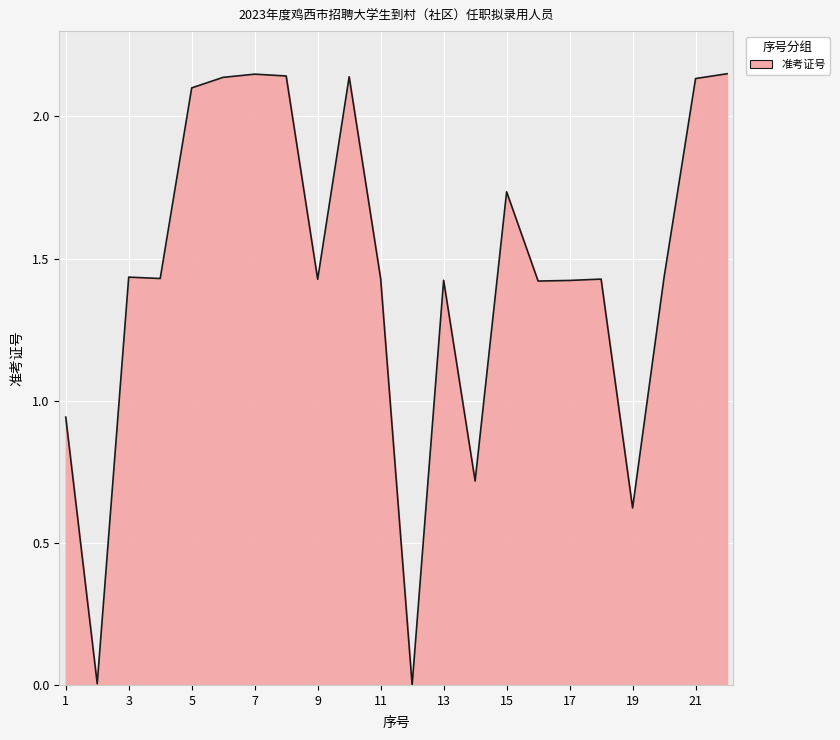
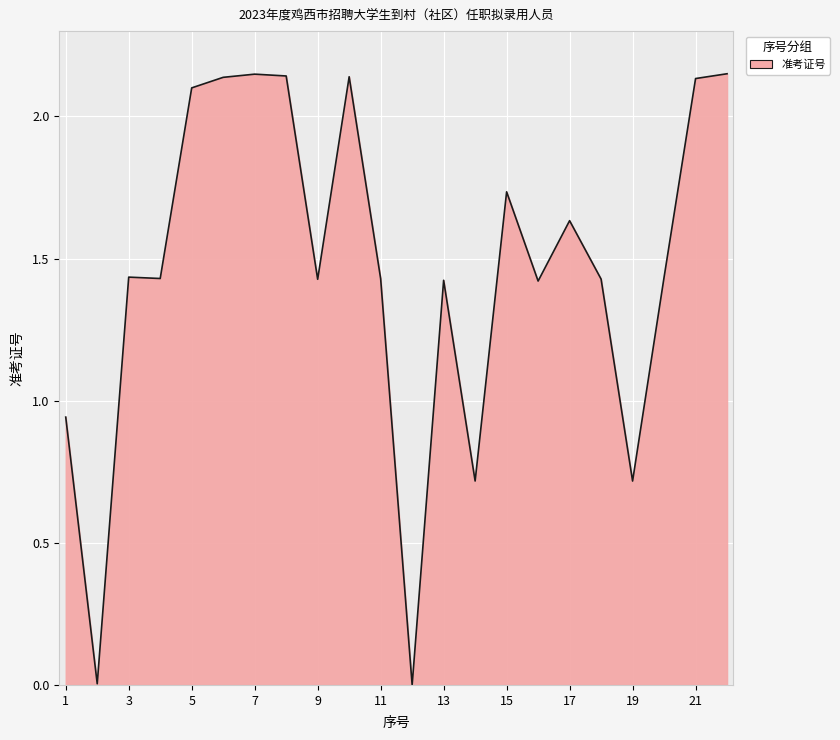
17: 1.42 -> 1.63
19: 0.62 -> 0.72
